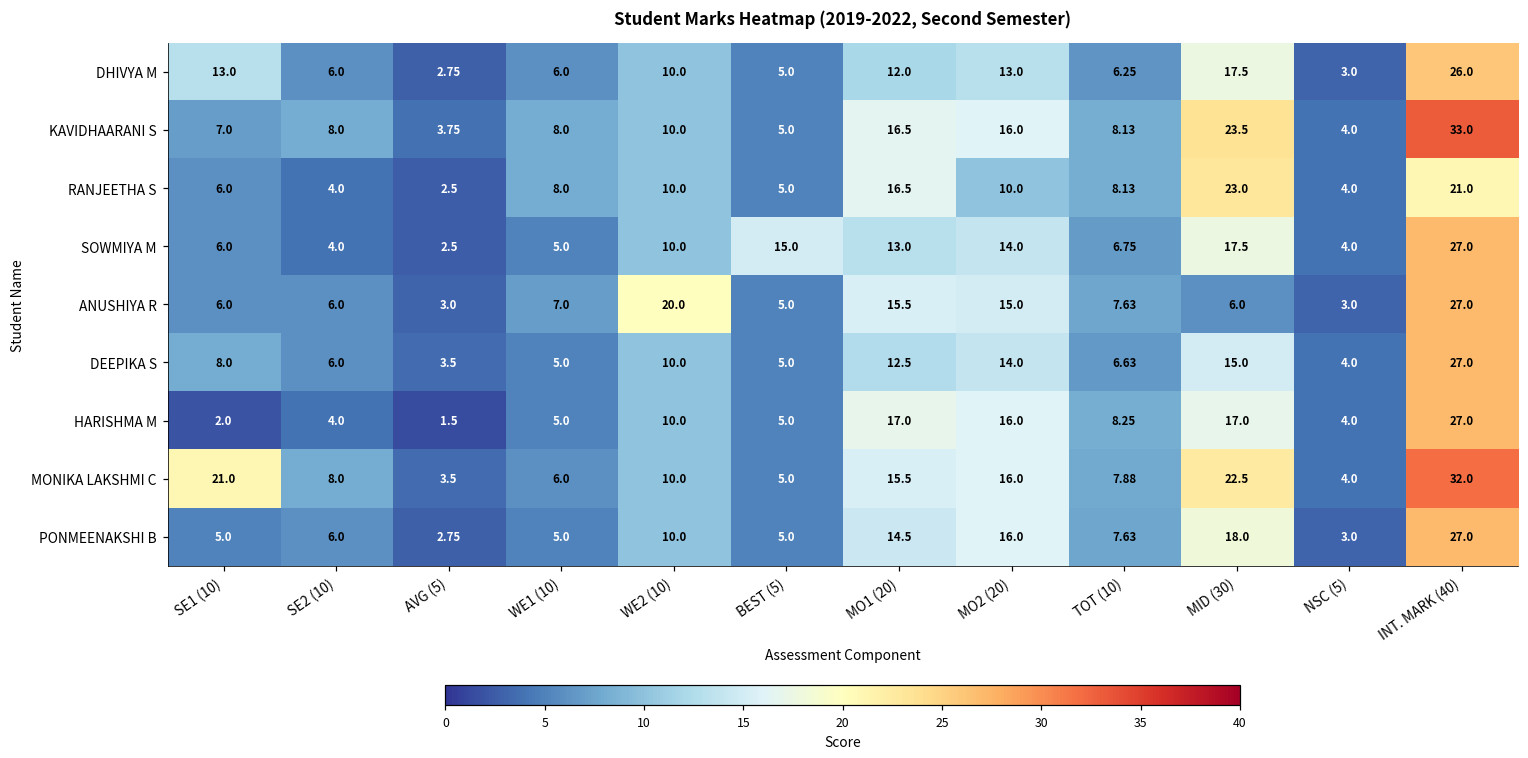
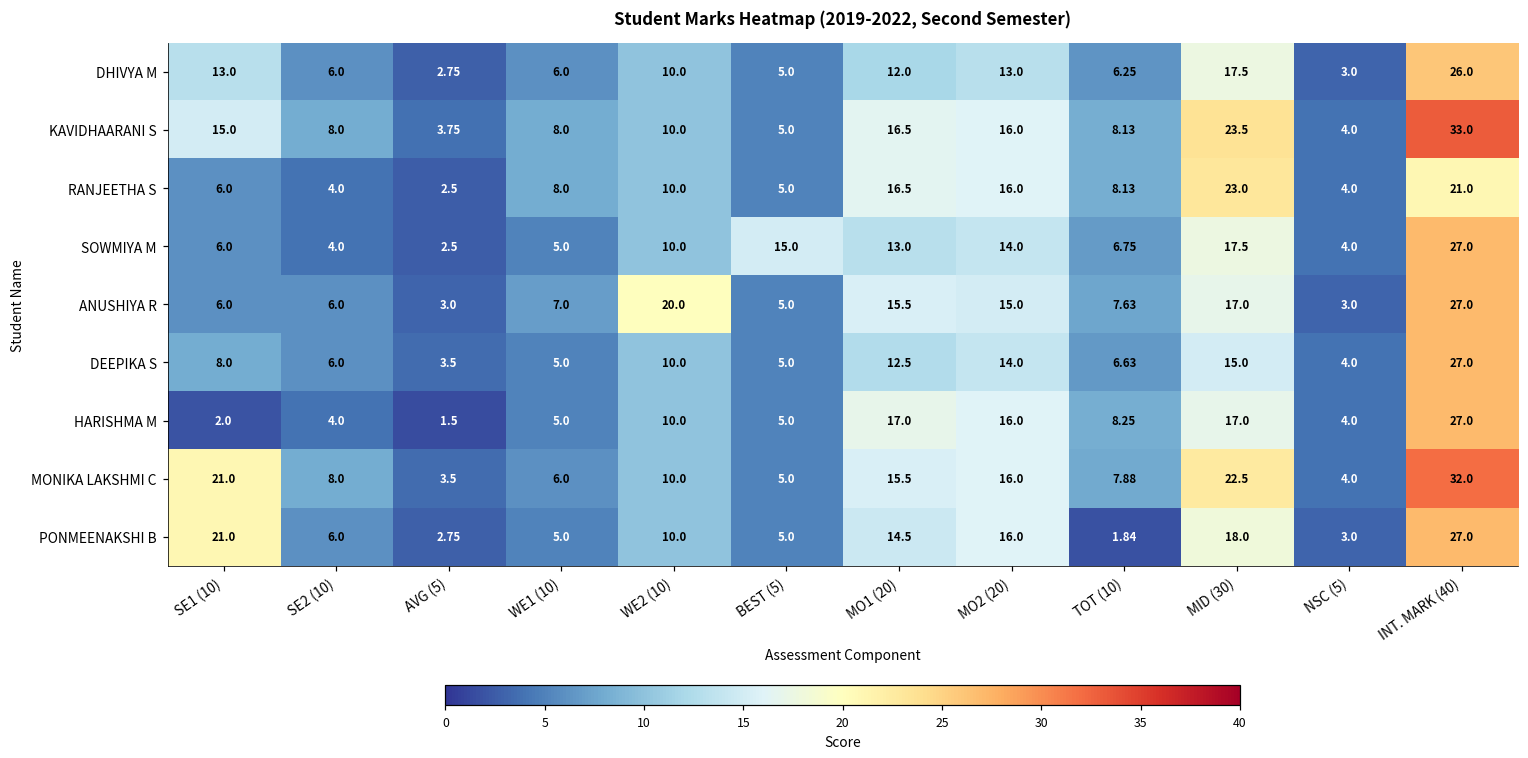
KAVIDHAARANI S, SE1 (10): 7.0 -> 15.0
RANJEETHA S, MO2 (20): 10.0 -> 16.0
ANUSHIYA R, MID (30): 6.0 -> 17.0
PONMEENAKSHI B, SE1 (10): 5.0 -> 21.0
PONMEENAKSHI B, TOT (10): 7.63 -> 1.84
